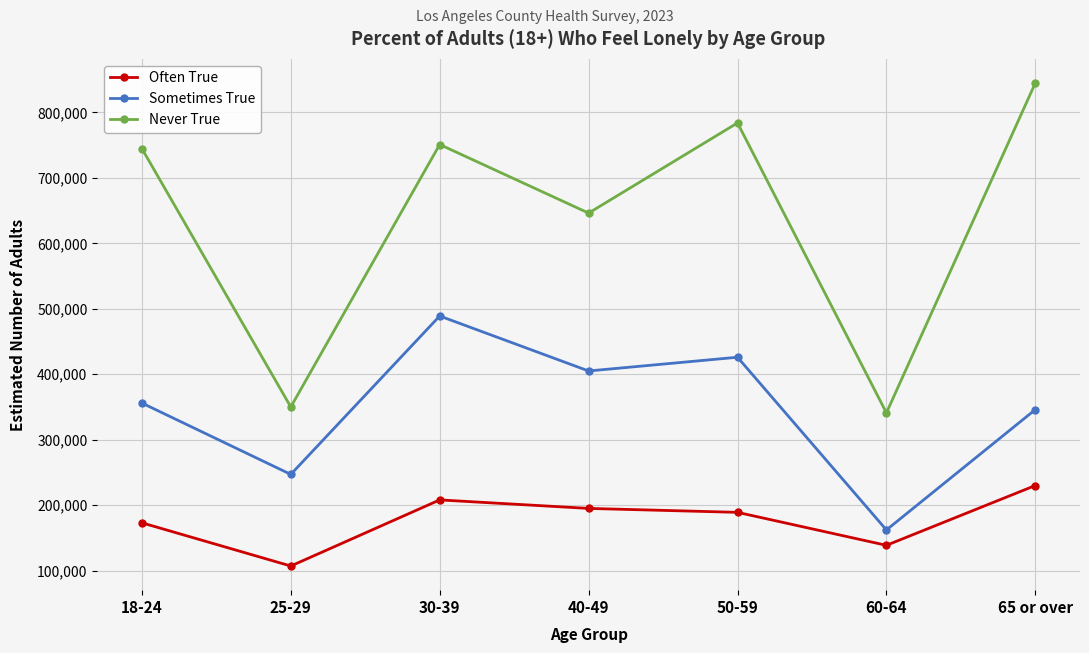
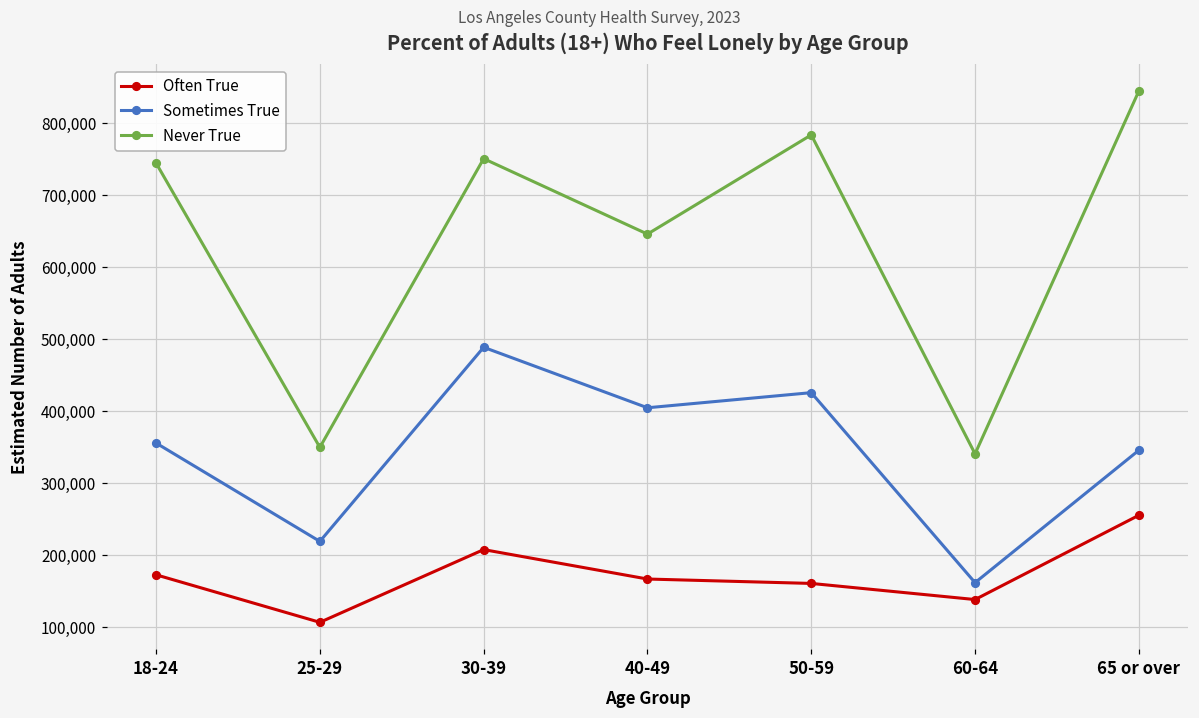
Sometimes True, 25-29: 250,000 -> 220,000
Often True, 40-49: 200,000 -> 170,000
Often True, 50-59: 190,000 -> 160,000
Often True, 65 or over: 230,000 -> 260,000
